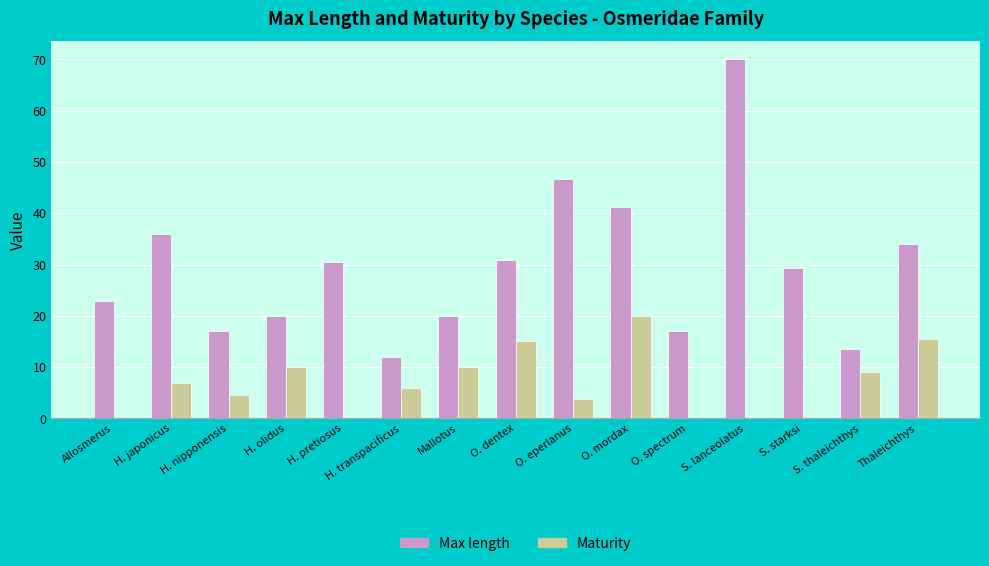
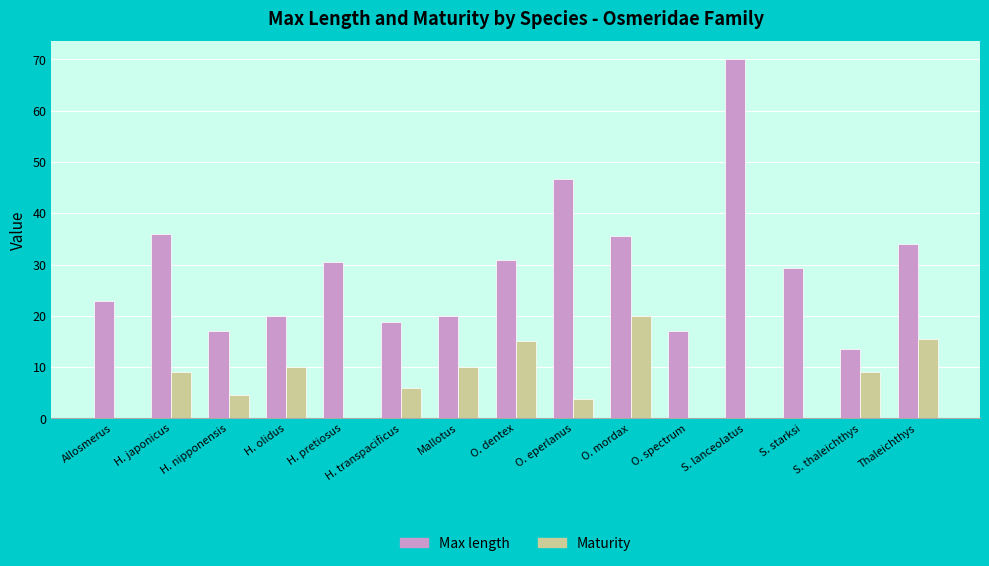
Maturity, H. japonicus: 7 -> 9
Max length, H. transpacificus: 12 -> 19
Max length, O. mordax: 41 -> 36
